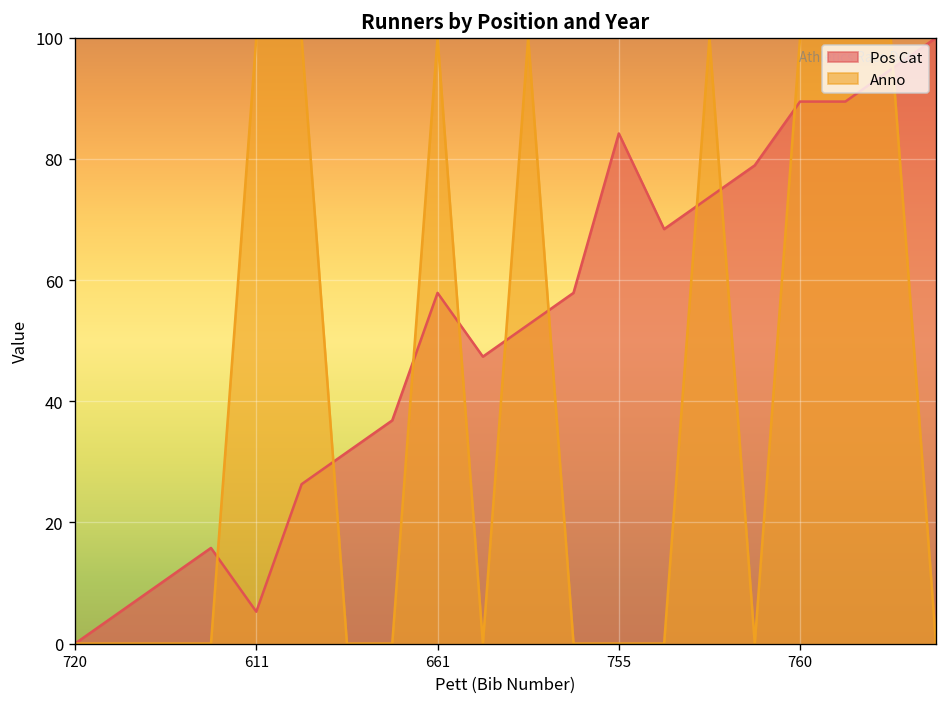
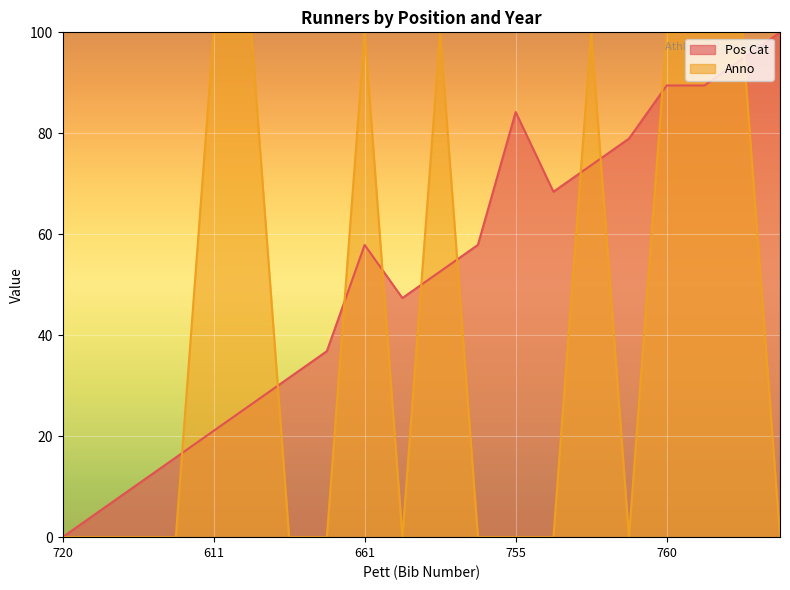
Pos Cat, 611: 5 -> 21
